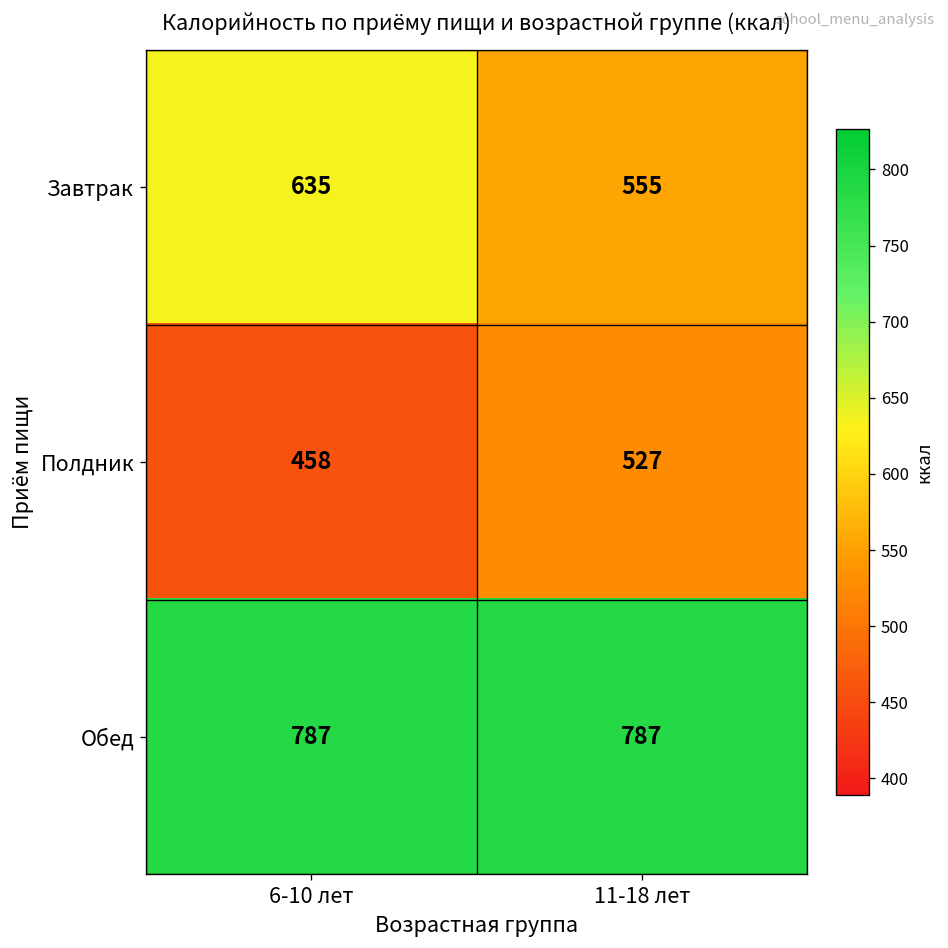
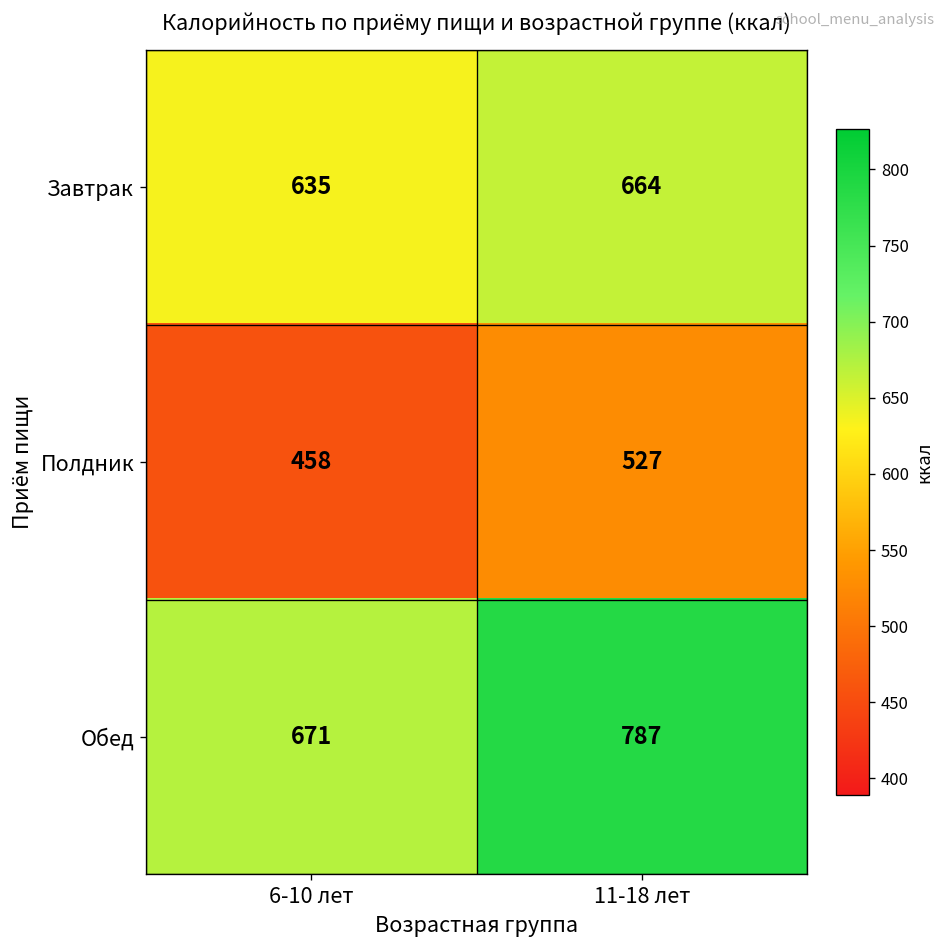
Завтрак, 11-18 лет: 555 -> 664
Обед, 6-10 лет: 787 -> 671
